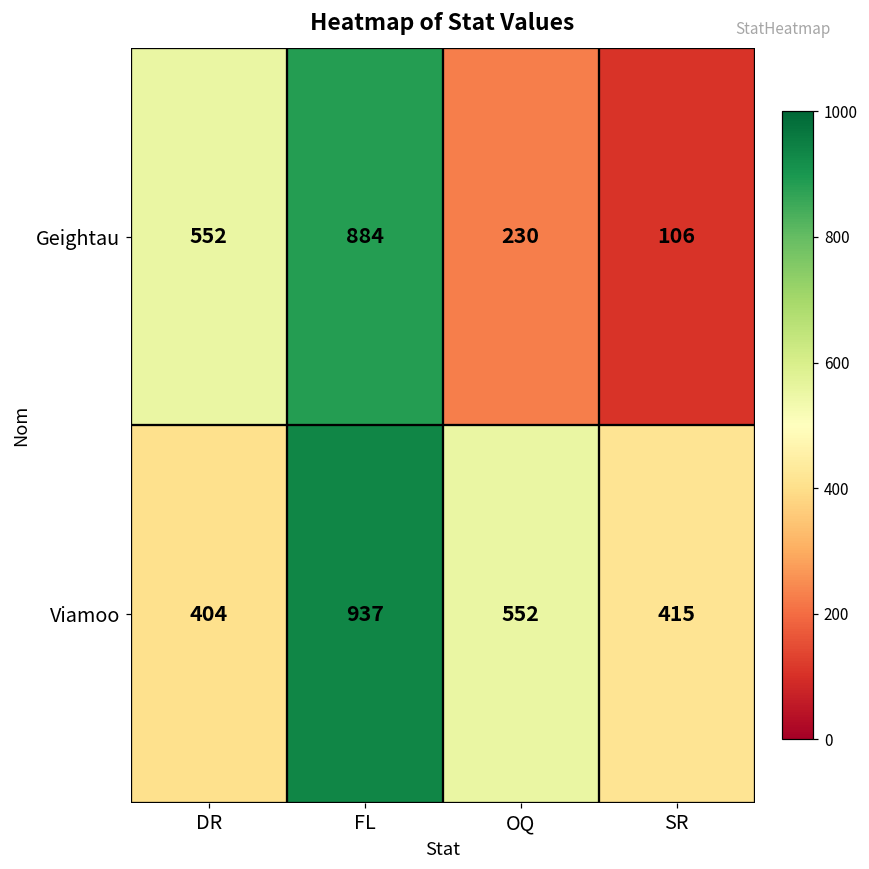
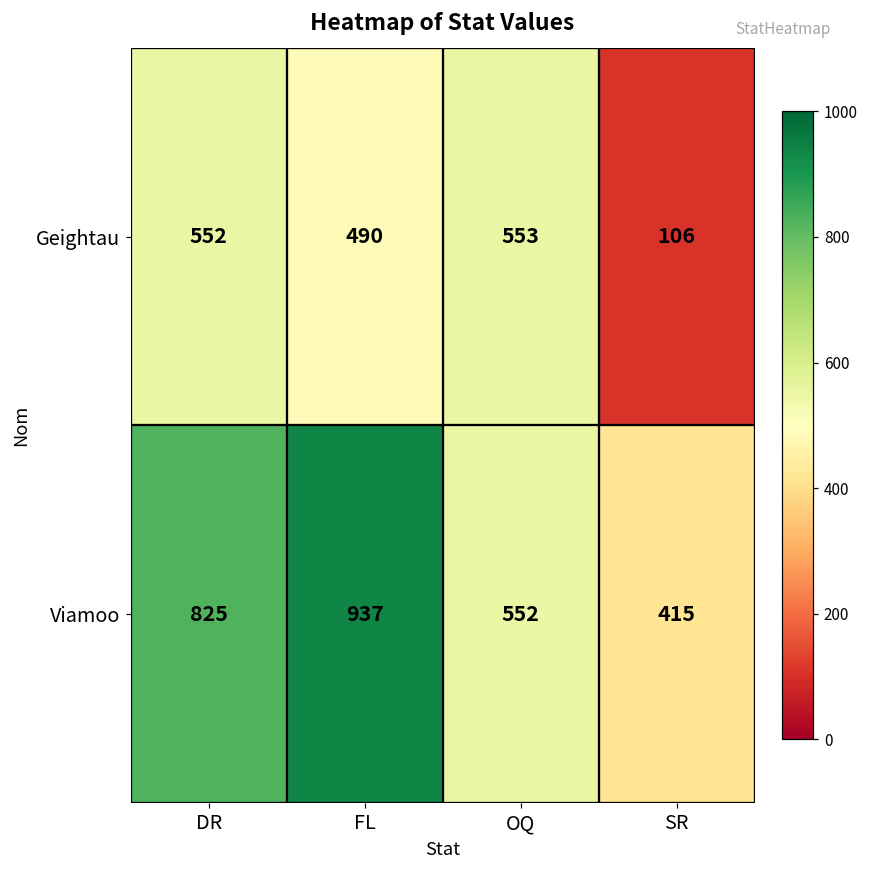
Geightau, FL: 884 -> 490
Geightau, OQ: 230 -> 553
Viamoo, DR: 404 -> 825
